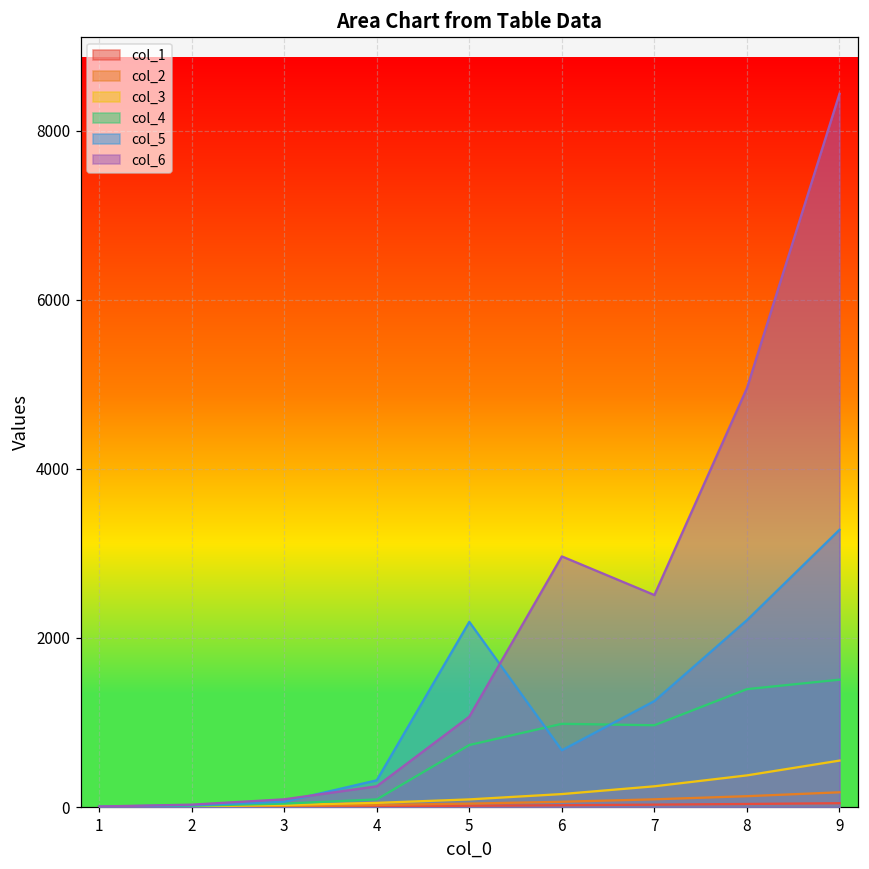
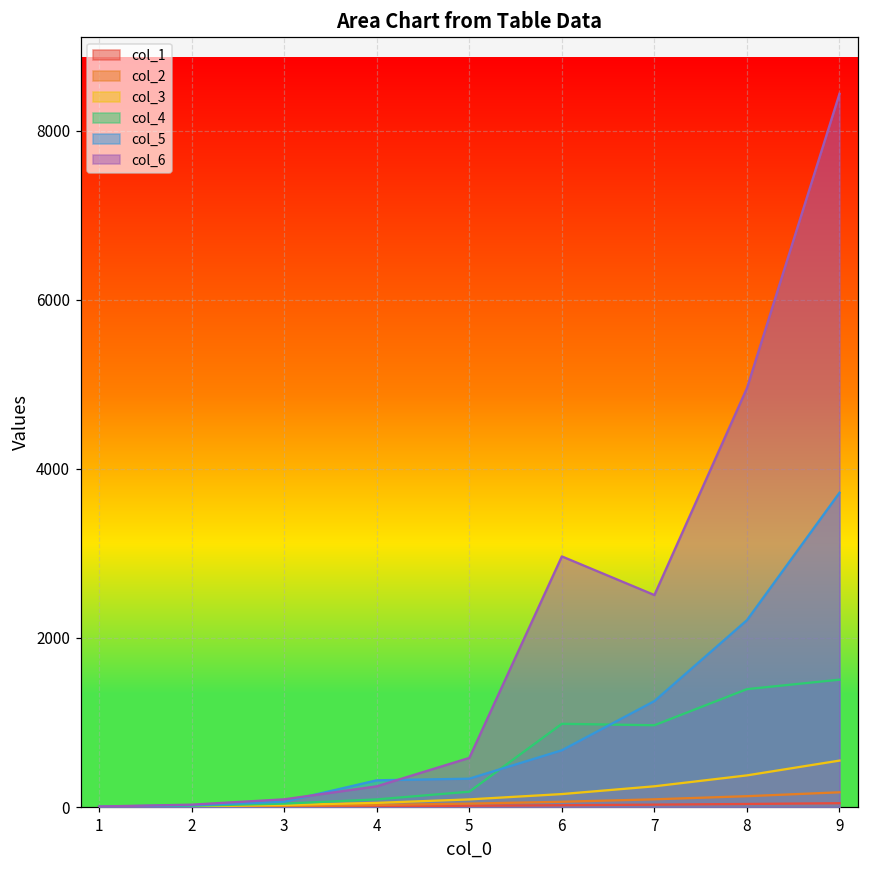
col_4, 5: 700 -> 200
col_5, 5: 2200 -> 300
col_6, 5: 1100 -> 600
col_5, 9: 3300 -> 3700
